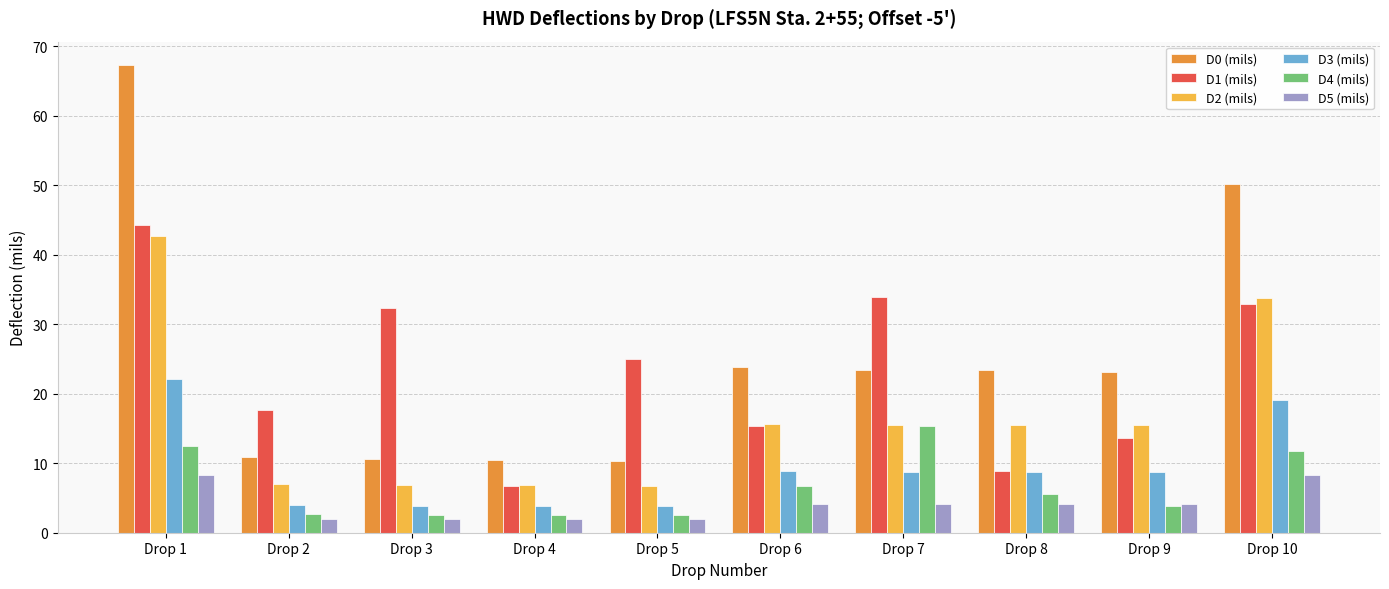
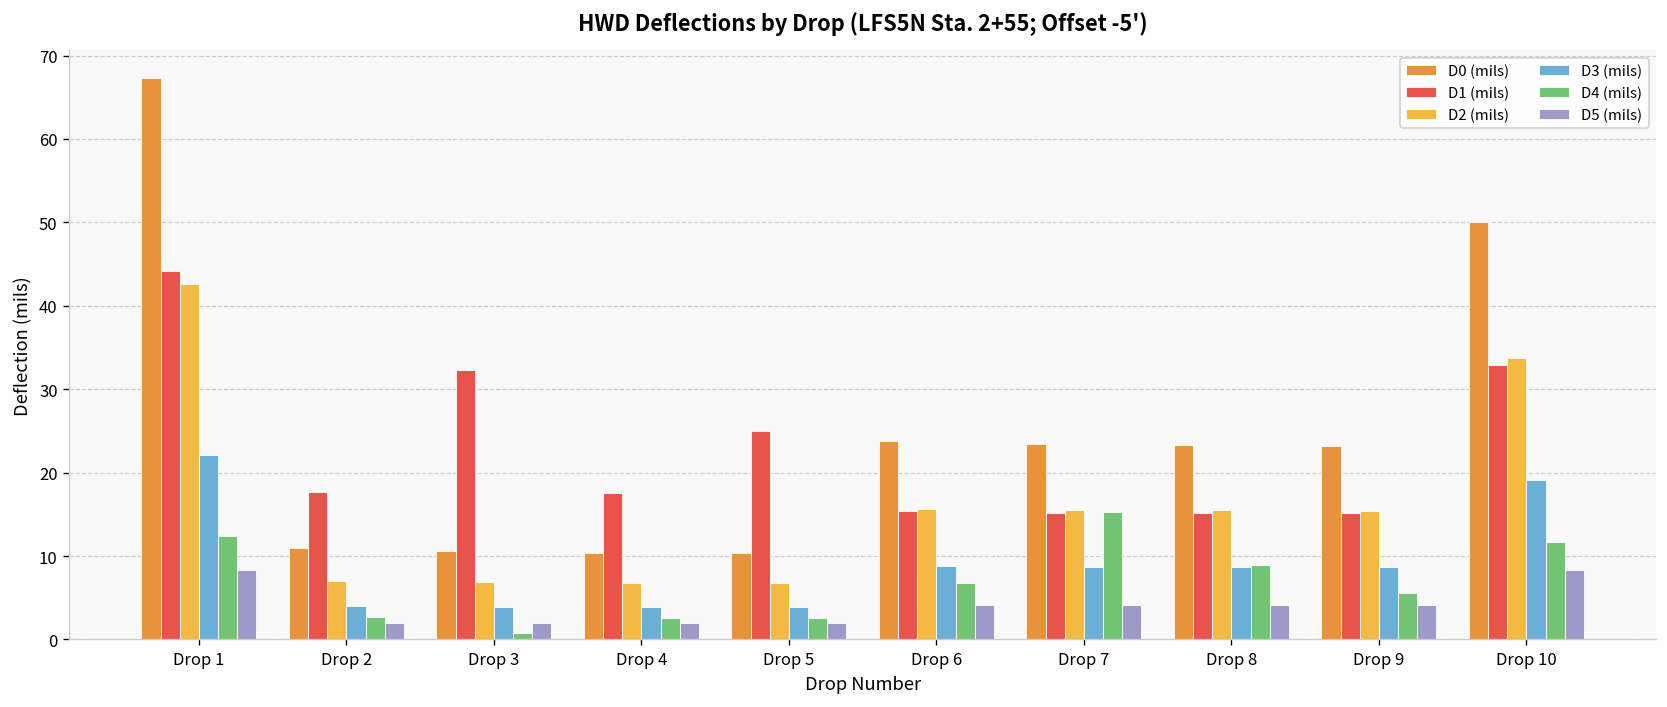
D4 (mils), Drop 3: 3 -> 1
D1 (mils), Drop 4: 7 -> 18
D1 (mils), Drop 7: 34 -> 15
D1 (mils), Drop 8: 9 -> 15
D4 (mils), Drop 8: 6 -> 9
D1 (mils), Drop 9: 14 -> 15
D4 (mils), Drop 9: 4 -> 6
